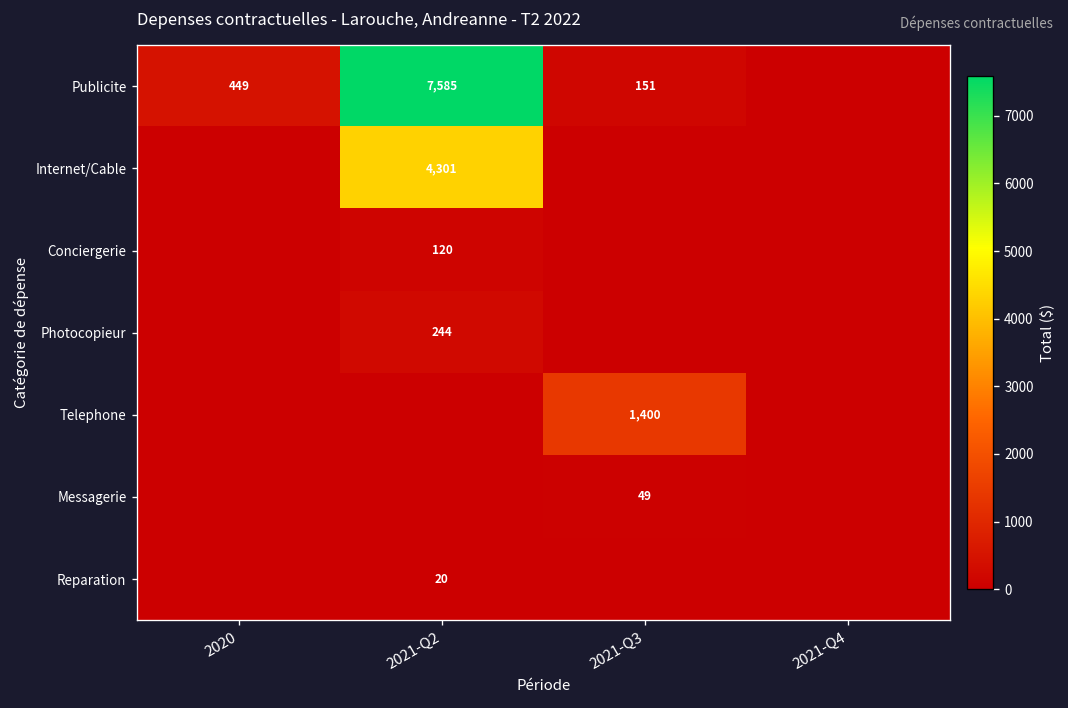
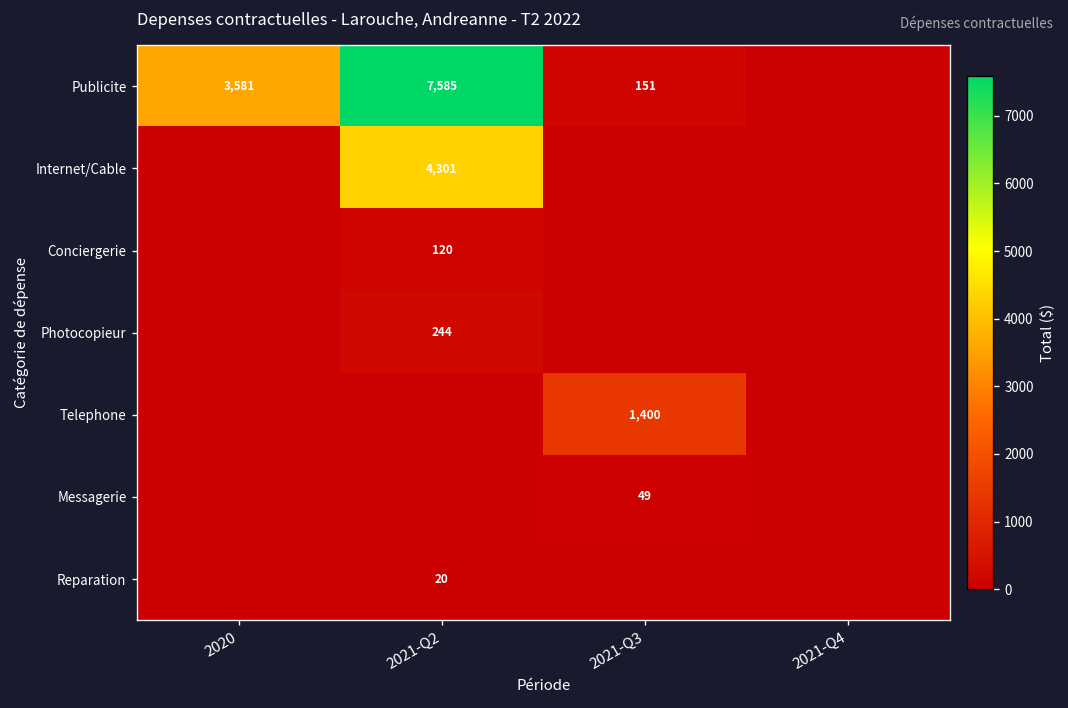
Publicite, 2020: 449 -> 3,581
